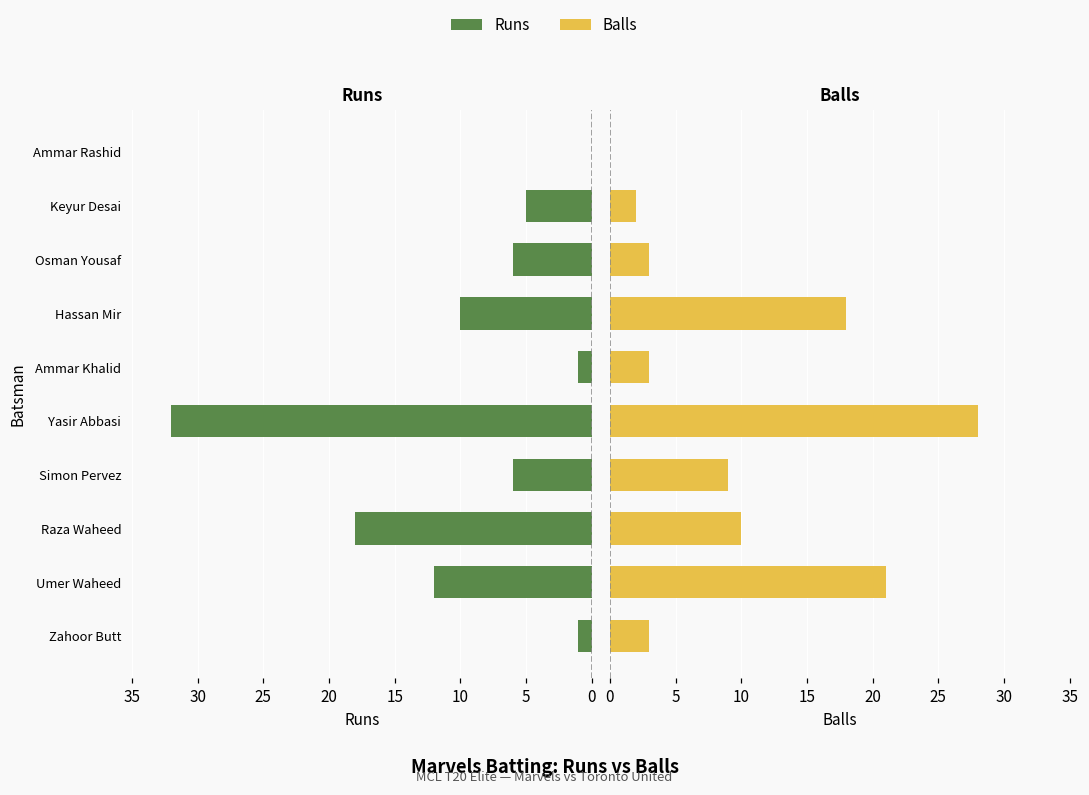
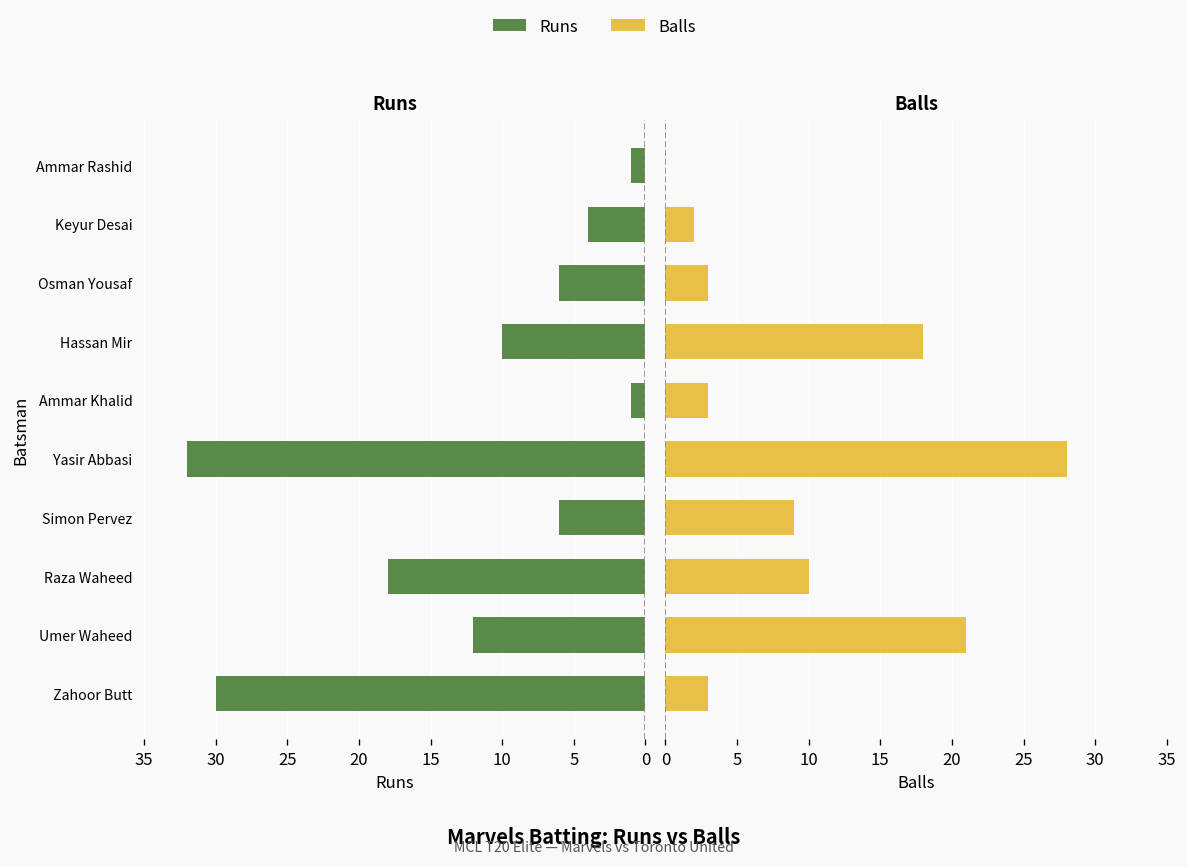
Runs, Ammar Rashid: 0 -> 1
Runs, Keyur Desai: 5 -> 4
Runs, Zahoor Butt: 1 -> 30
